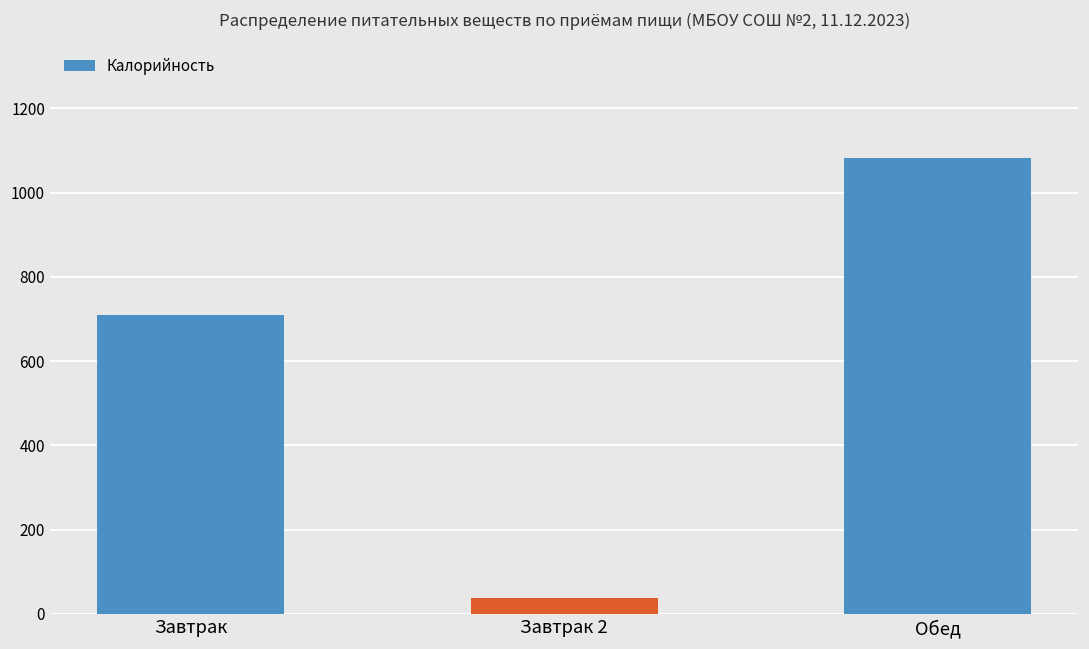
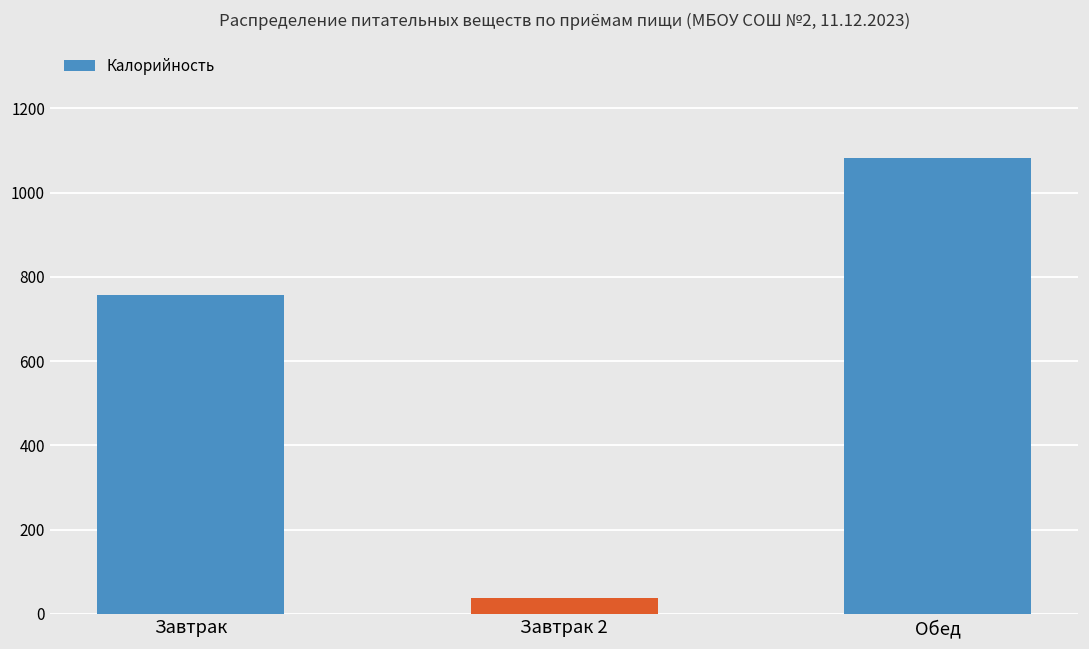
Завтрак: 710 -> 760
